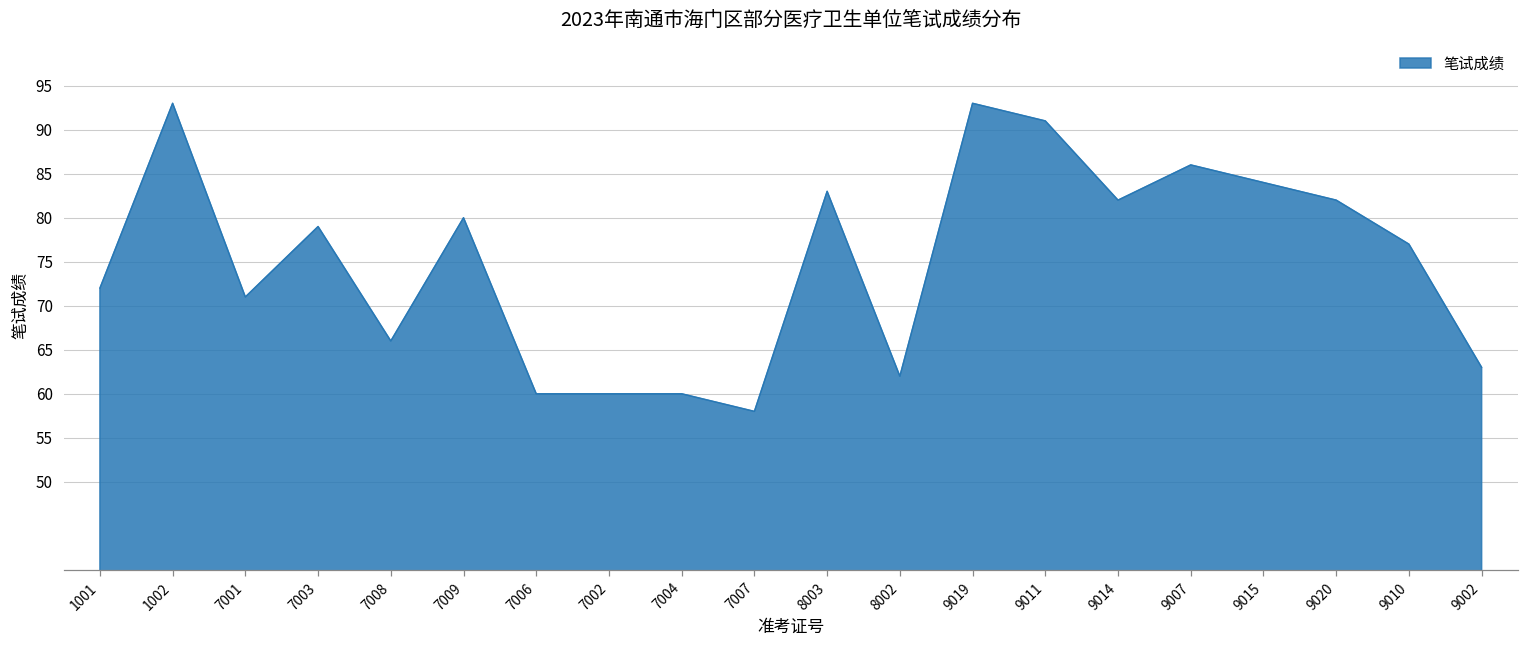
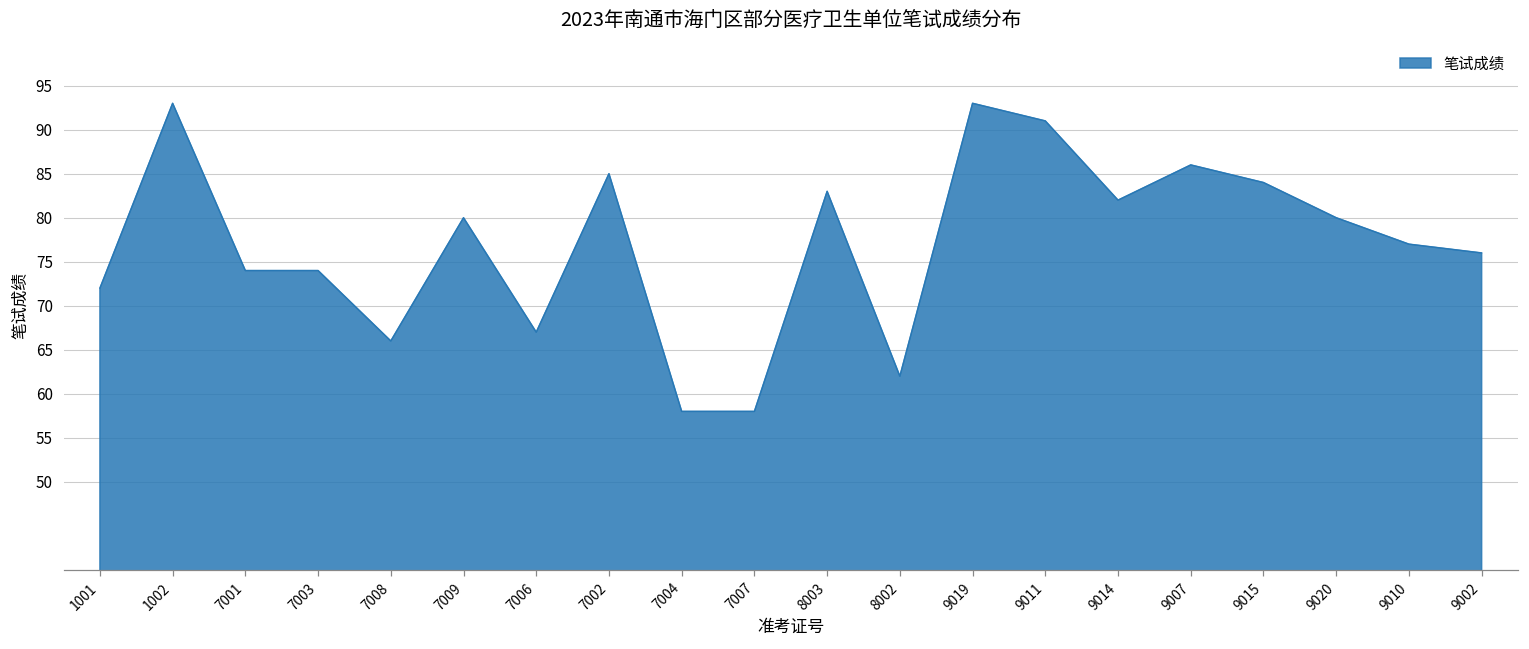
7001: 71 -> 74
7003: 79 -> 74
7006: 60 -> 67
7002: 60 -> 85
7004: 60 -> 58
9020: 82 -> 80
9002: 63 -> 76
